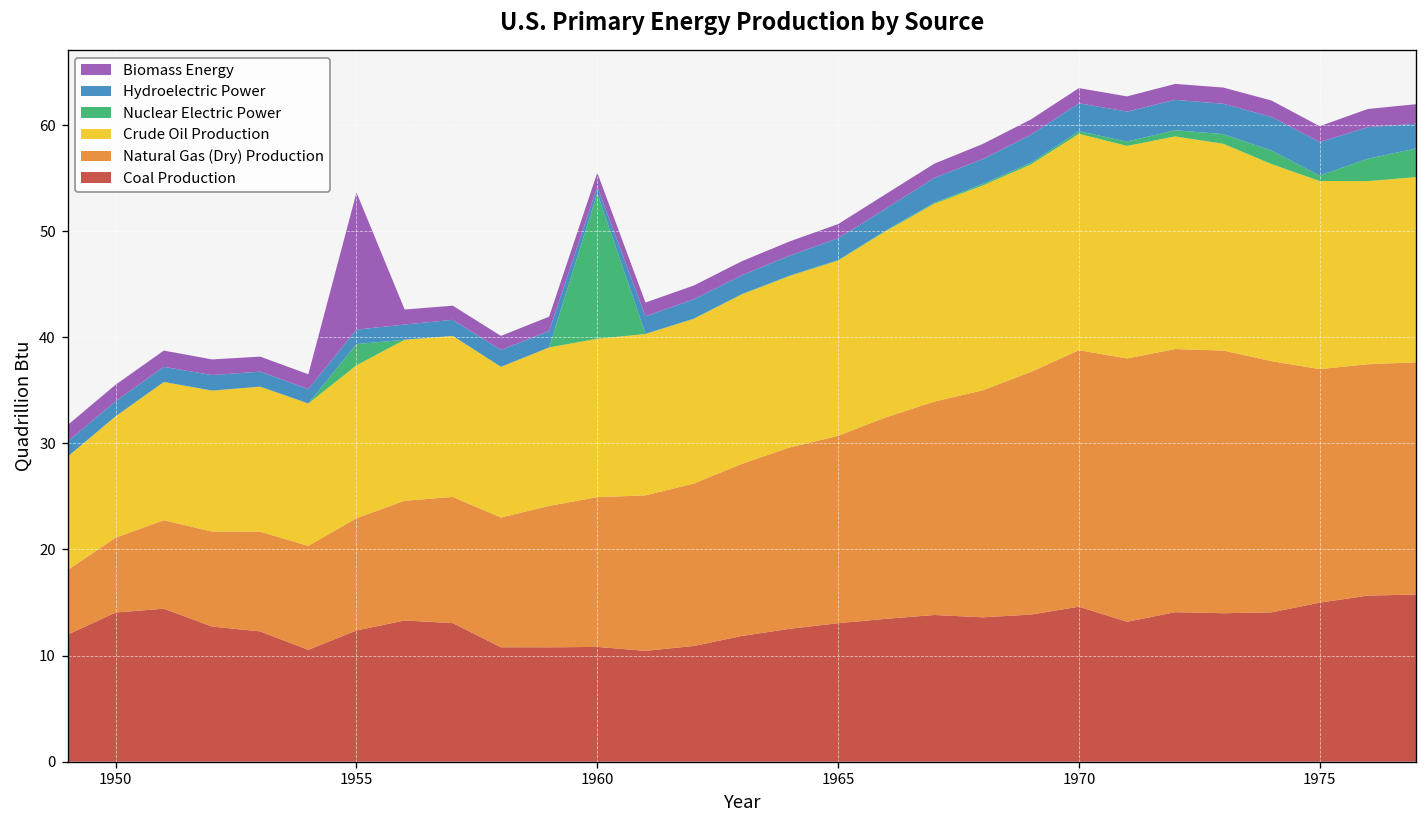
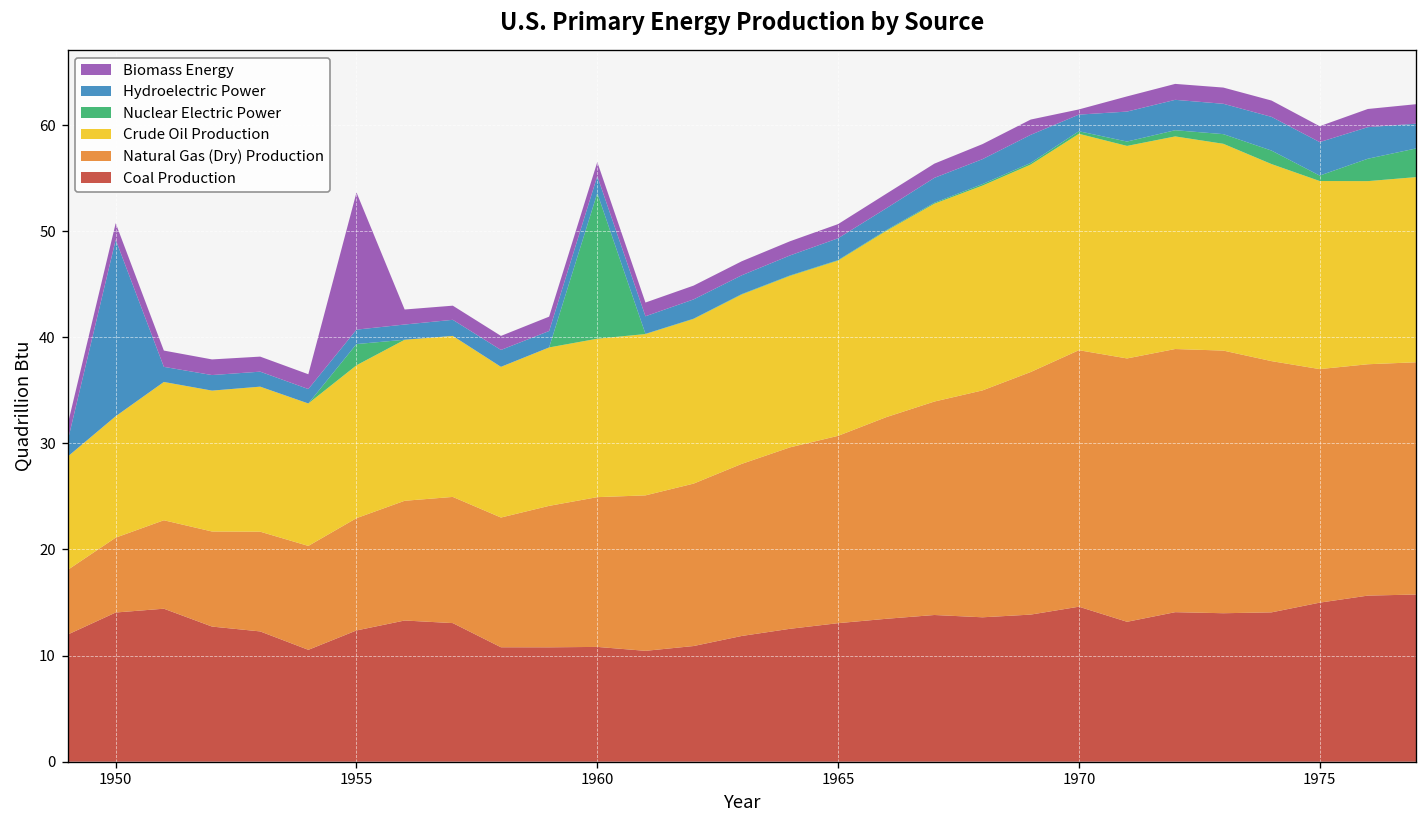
Hydroelectric Power, 1950: 1 -> 17
Hydroelectric Power, 1960: 1 -> 2
Hydroelectric Power, 1970: 3 -> 2
Biomass Energy, 1970: 1 -> 0
